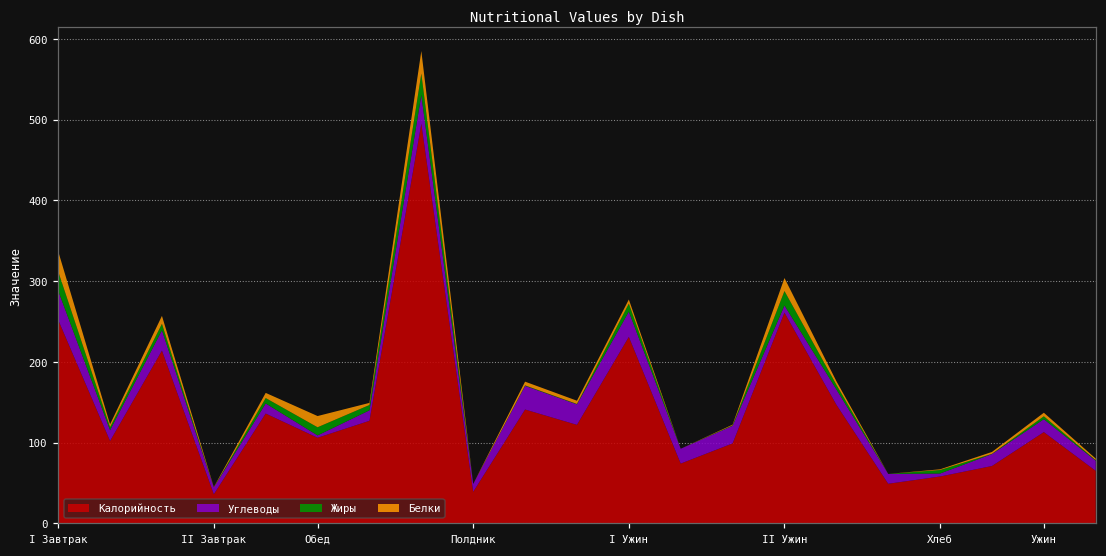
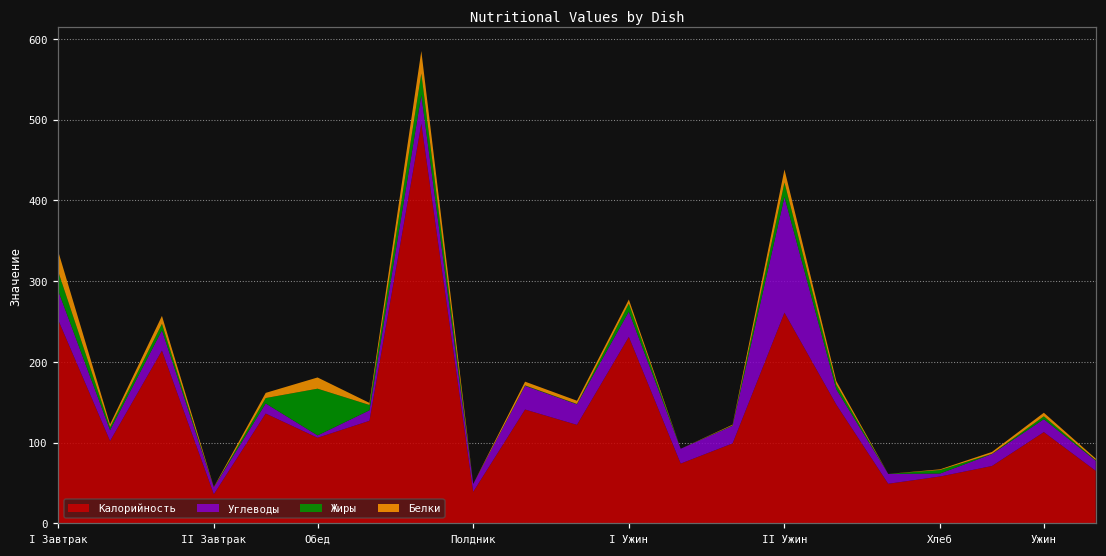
Жиры, Обед: 10 -> 60
Углеводы, II Ужин: 10 -> 140
